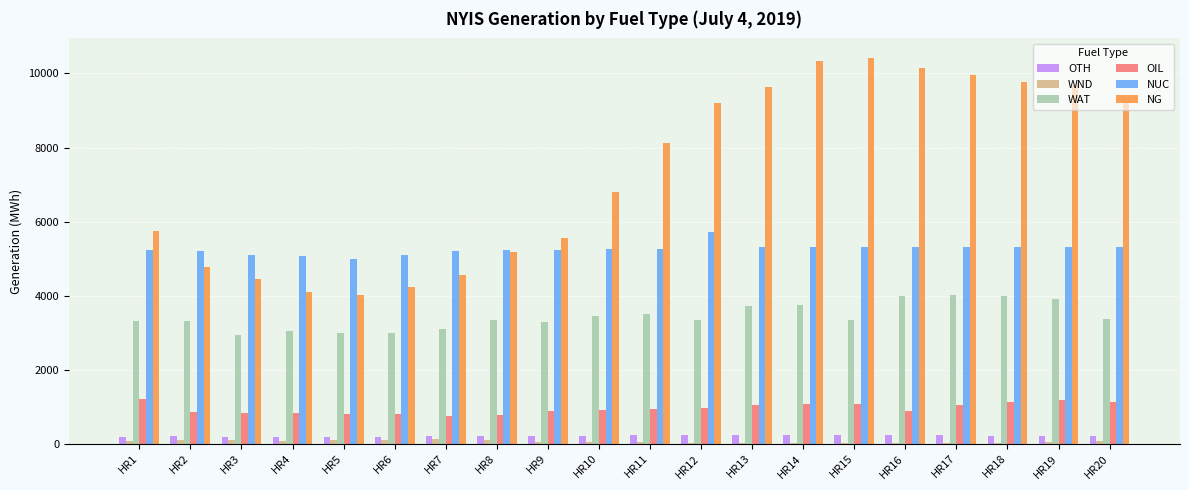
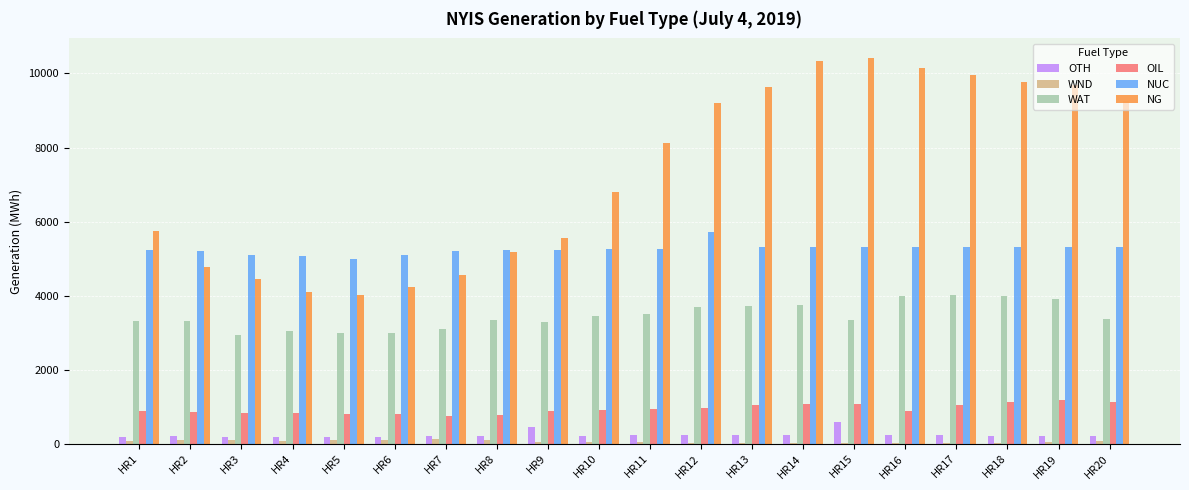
OIL, HR1: 1200 -> 900
OTH, HR9: 200 -> 400
WAT, HR12: 3300 -> 3700
OTH, HR15: 200 -> 600
